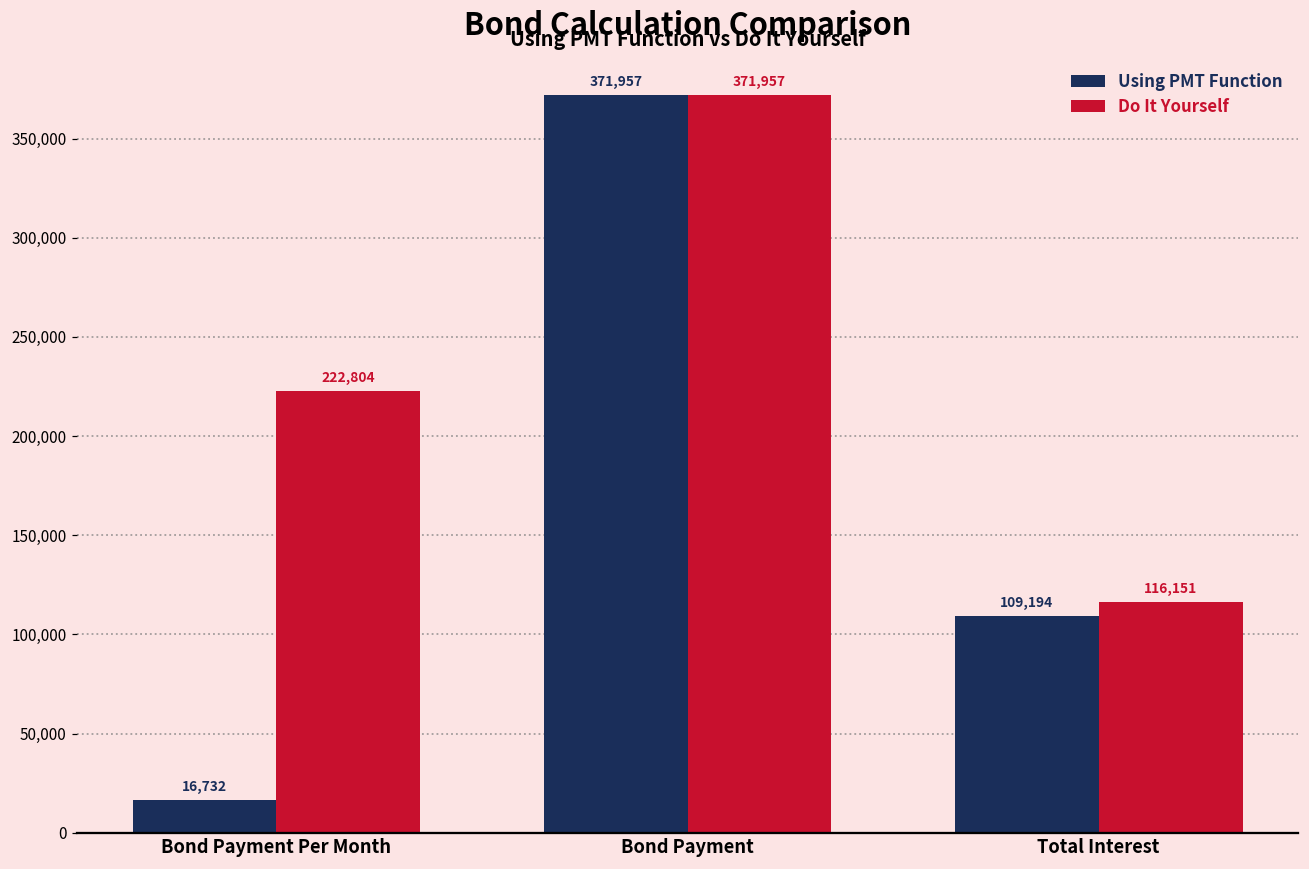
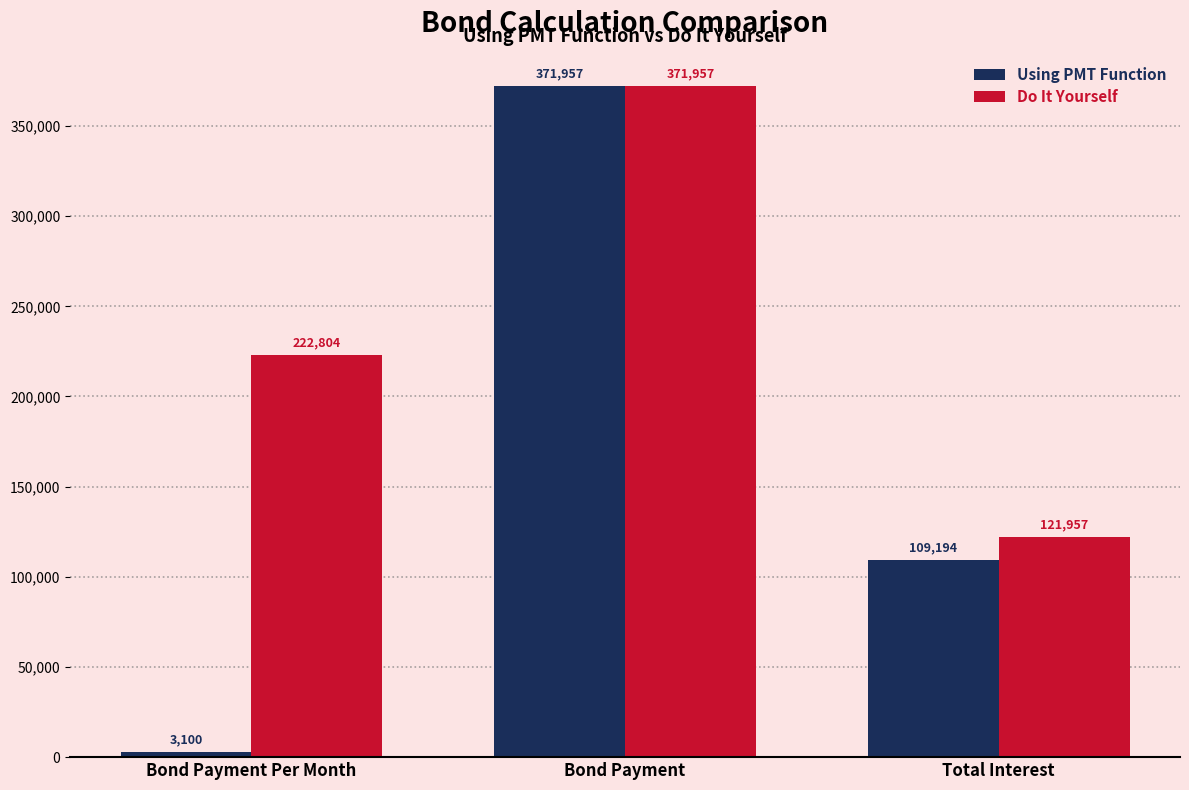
Using PMT Function, Bond Payment Per Month: 16,732 -> 3,100
Do It Yourself, Total Interest: 116,151 -> 121,957
